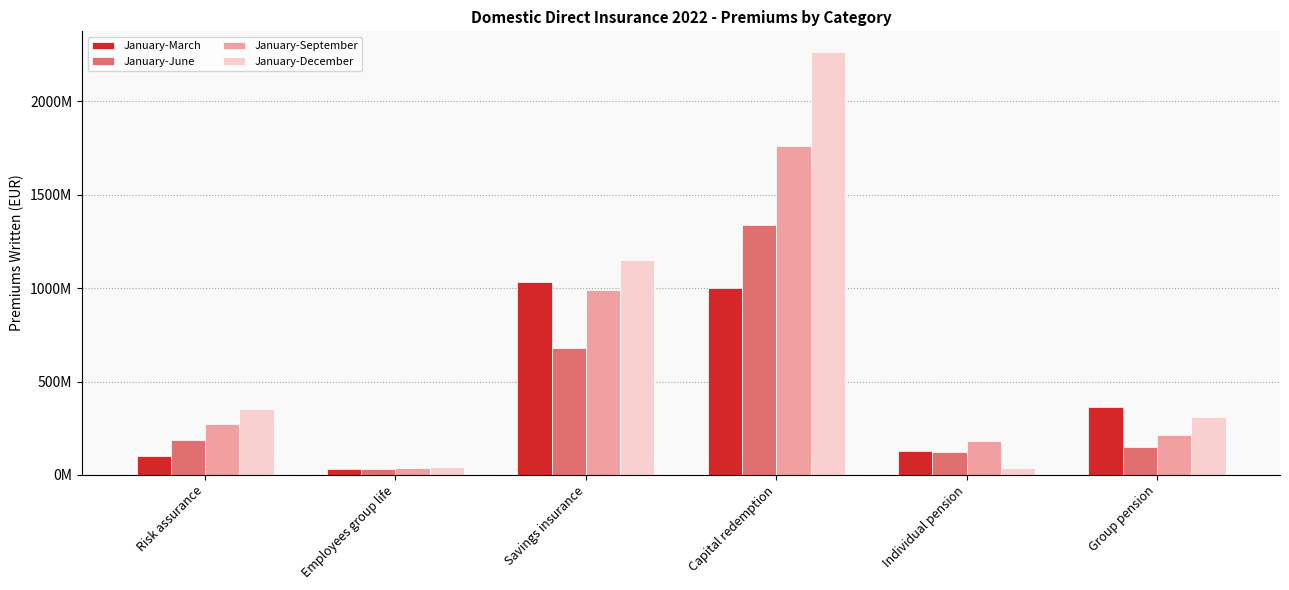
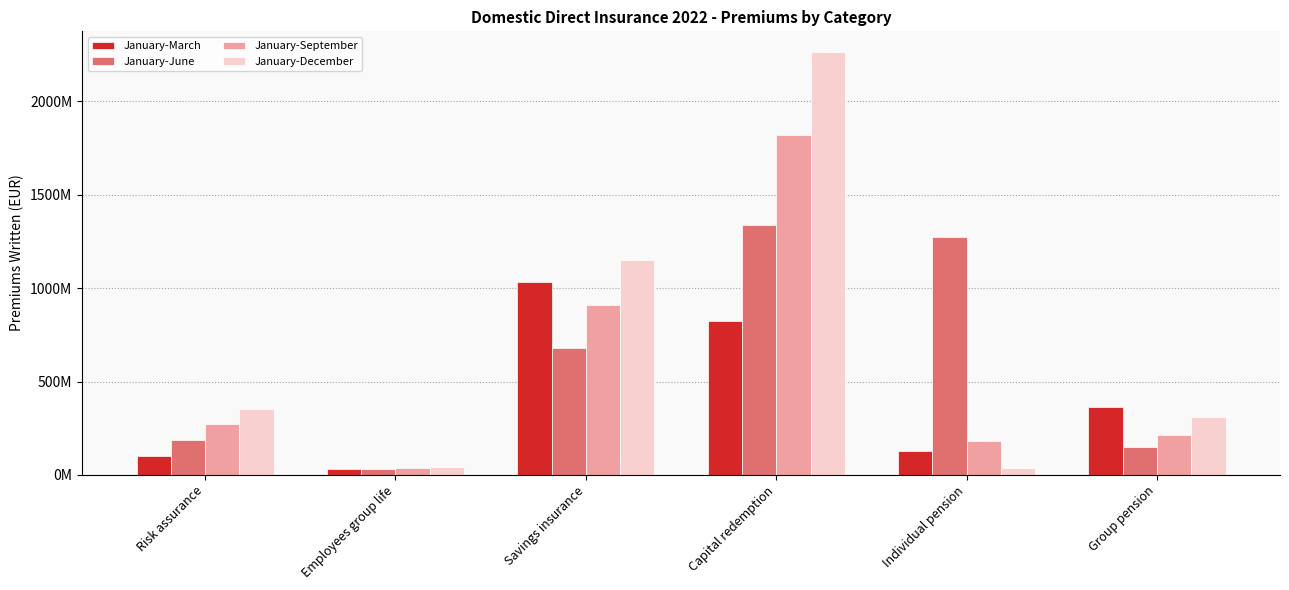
January-September, Savings insurance: 990000000 -> 910000000
January-March, Capital redemption: 1000000000 -> 830000000
January-September, Capital redemption: 1760000000 -> 1820000000
January-June, Individual pension: 120000000 -> 1270000000
